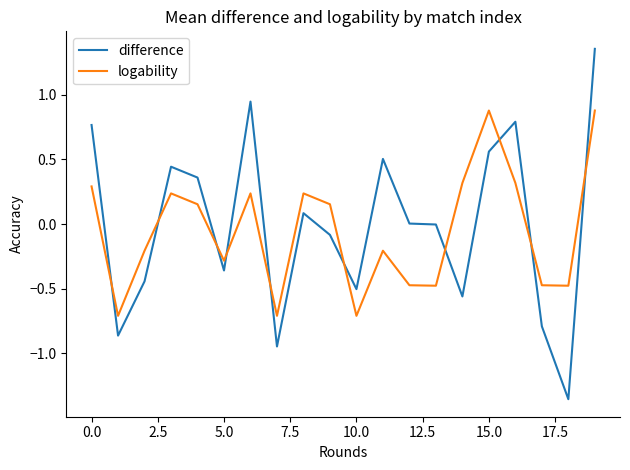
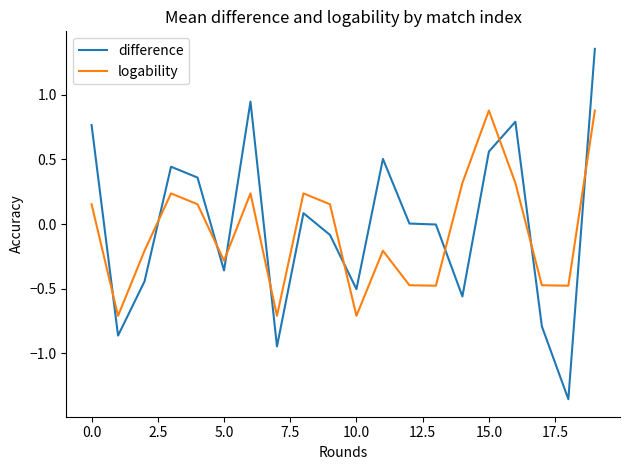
logability, 0.0: 0.29 -> 0.15
